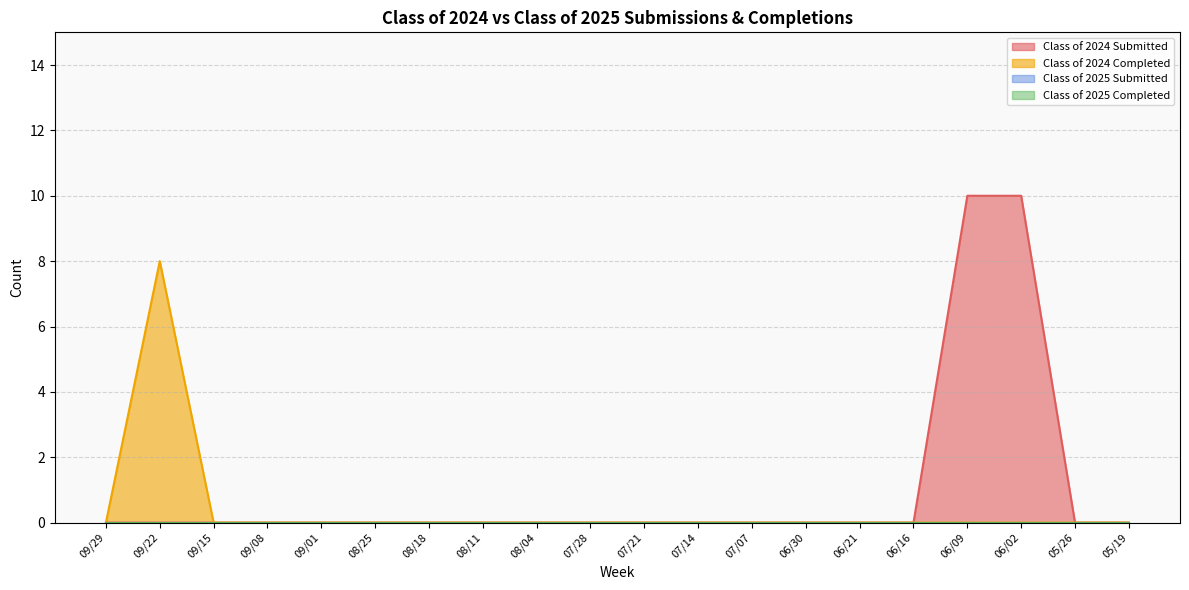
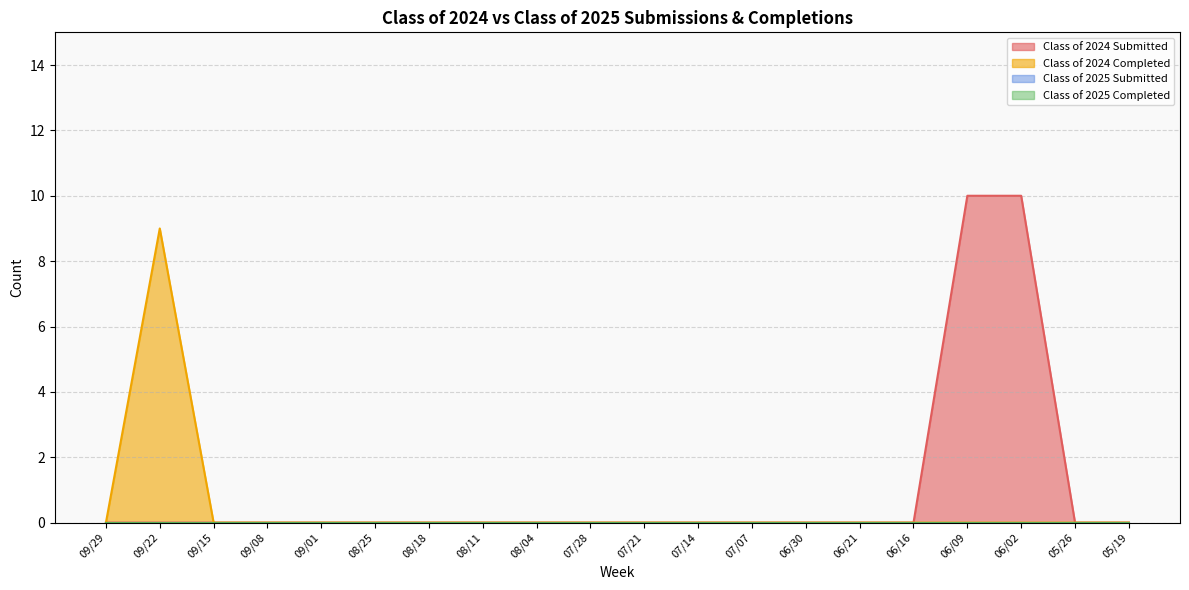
Class of 2024 Completed, 09/22: 8 -> 9
